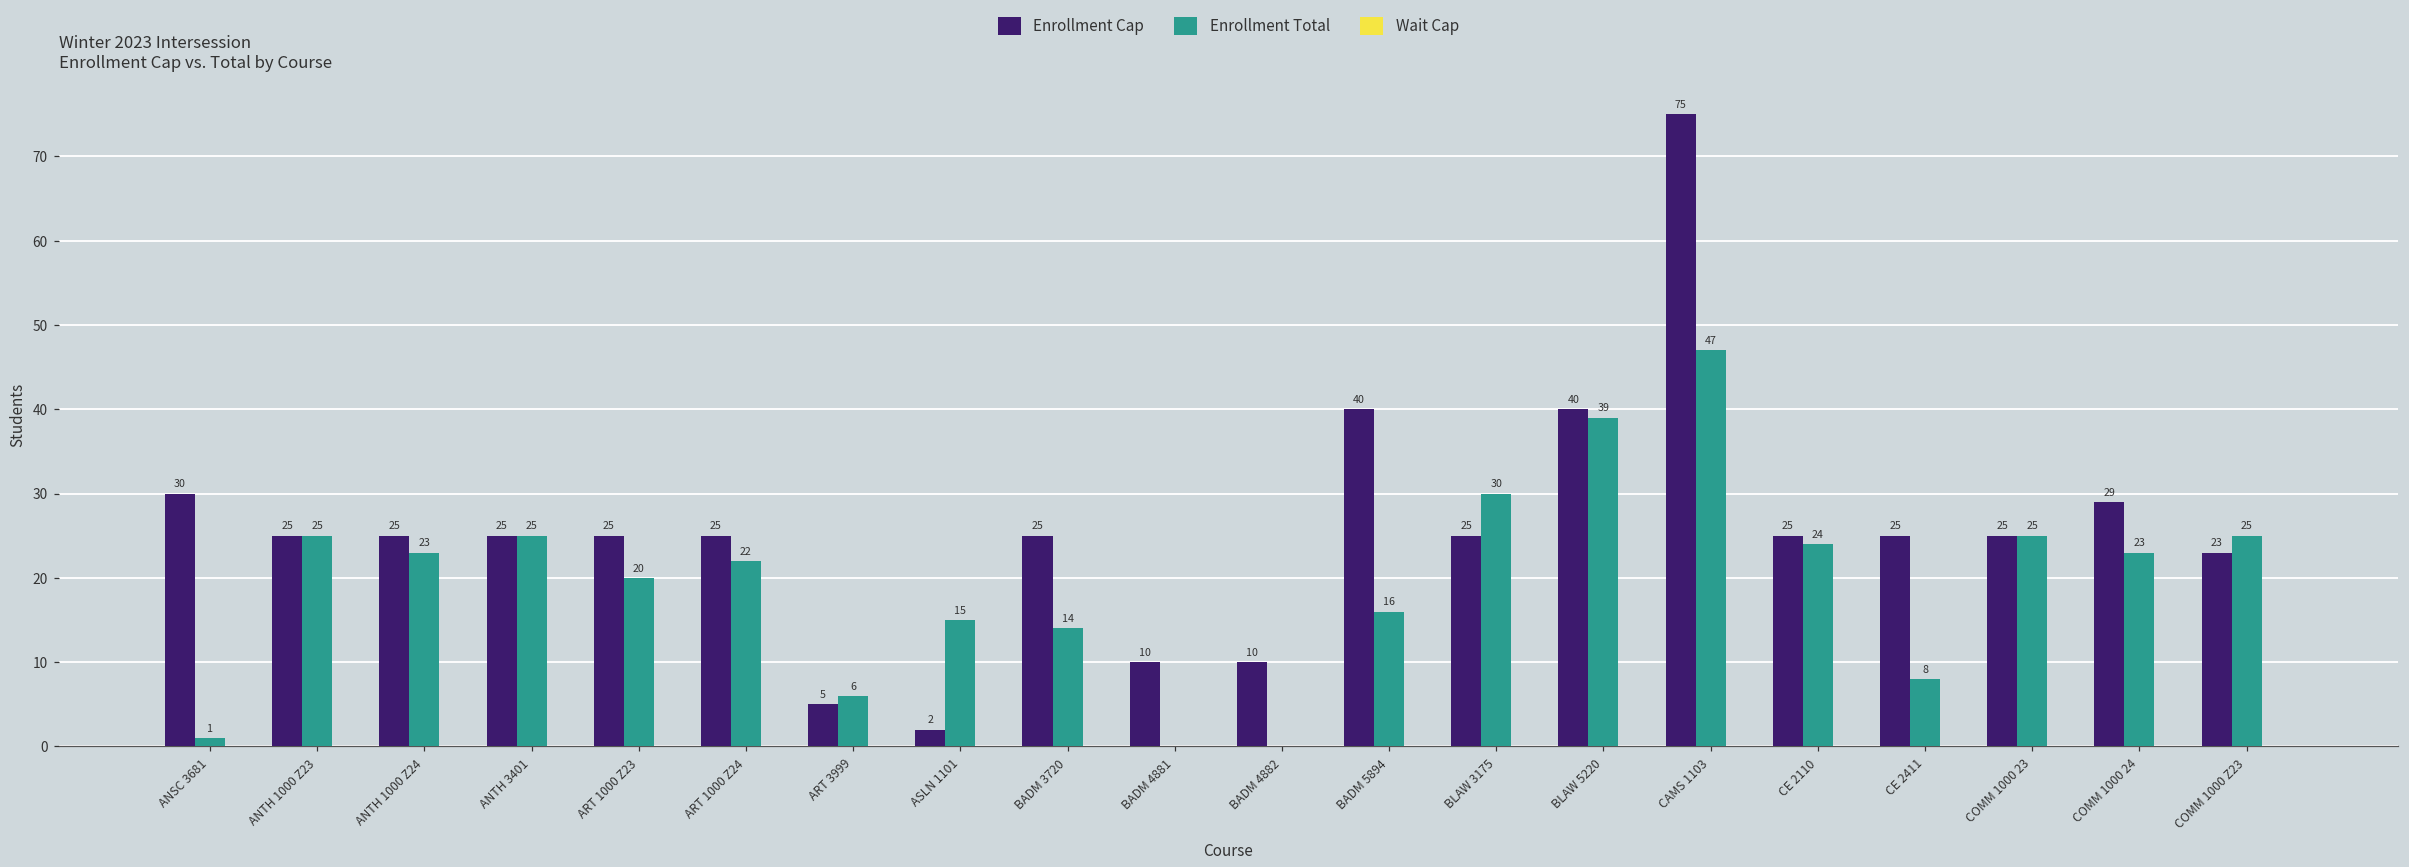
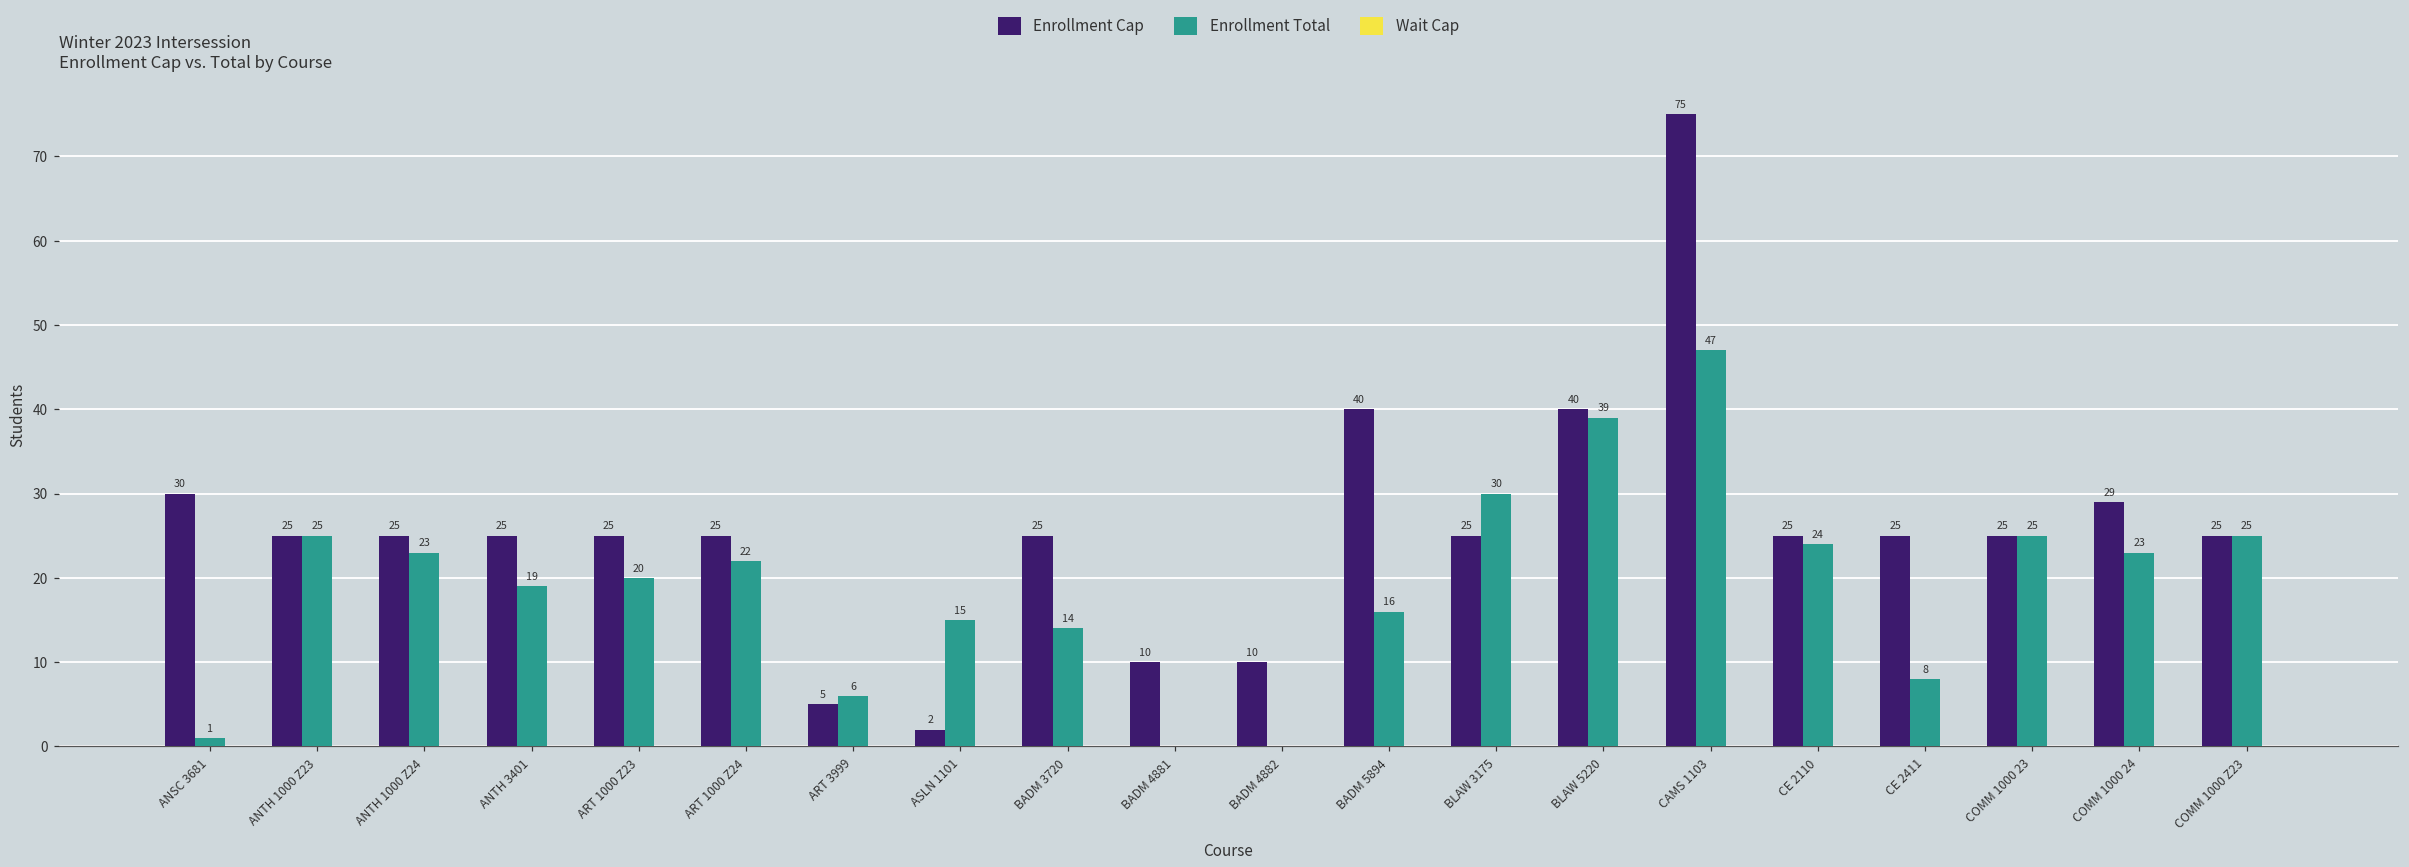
Enrollment Total, ANTH 3401: 25 -> 19
Enrollment Cap, COMM 1000 Z23: 23 -> 25
